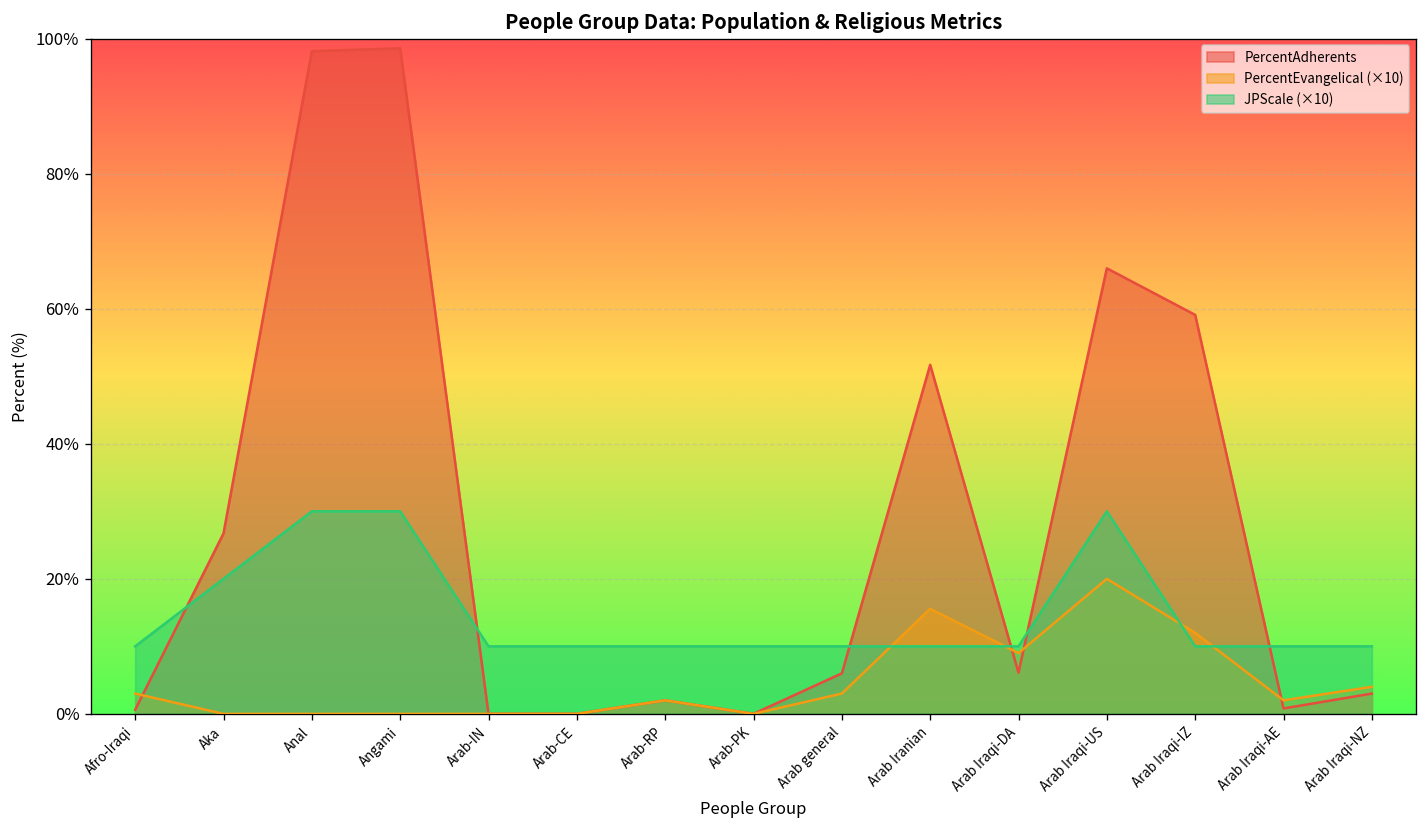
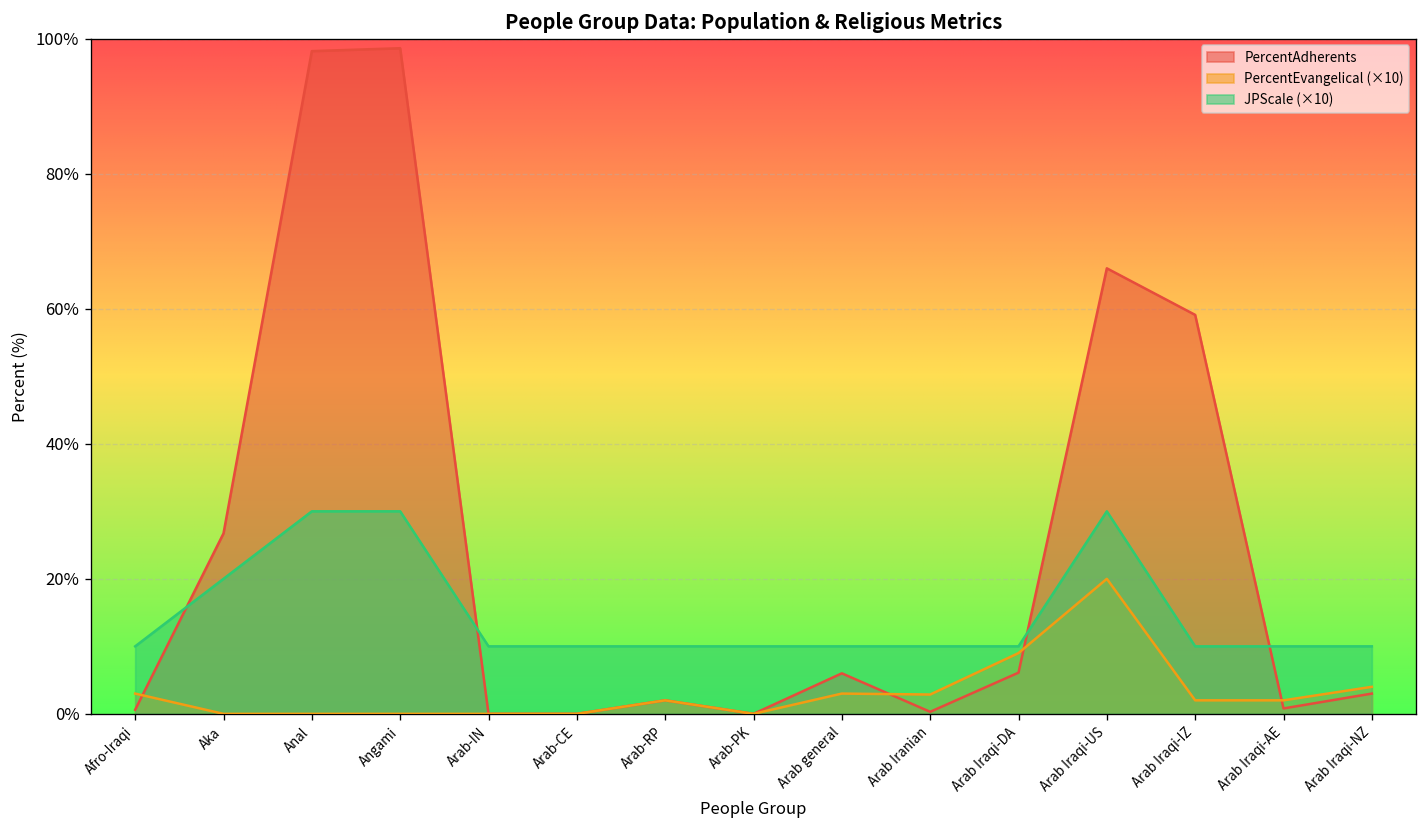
PercentAdherents, Arab Iranian: 52% -> 0%
PercentEvangelical (×10), Arab Iranian: 16% -> 3%
PercentEvangelical (×10), Arab Iraqi-IZ: 12% -> 2%
